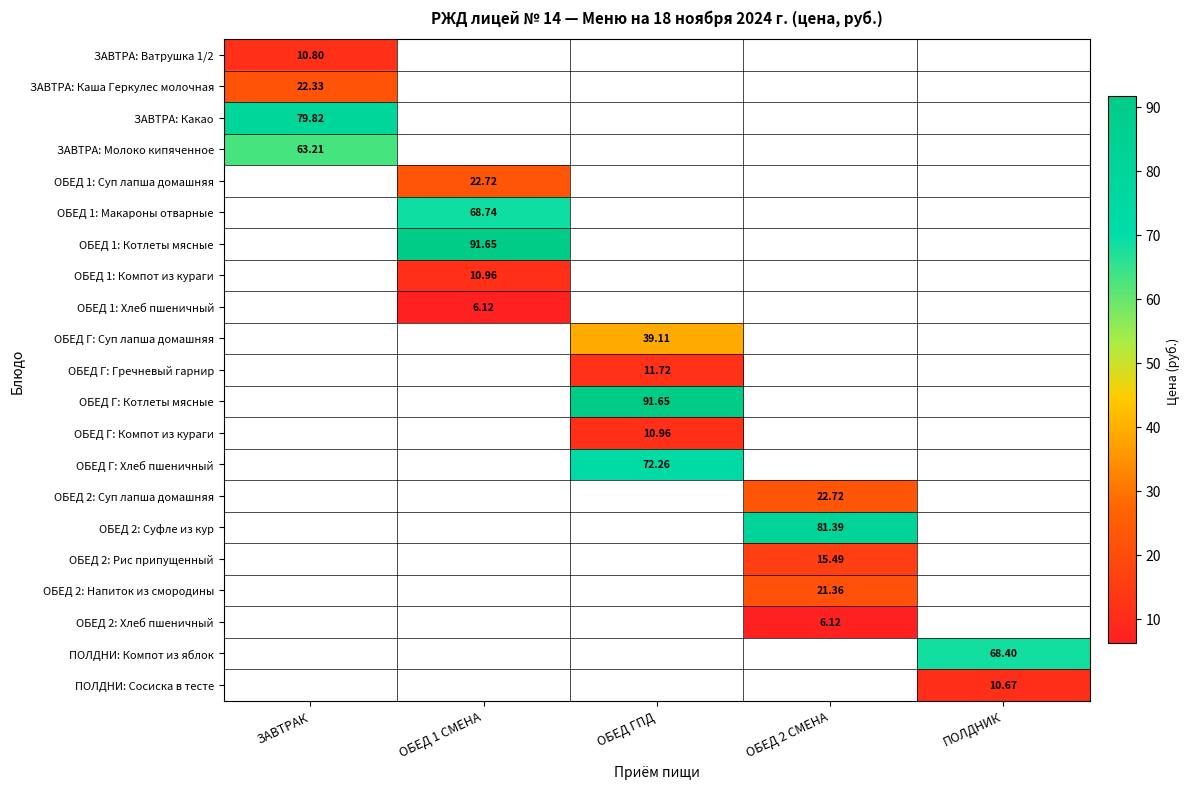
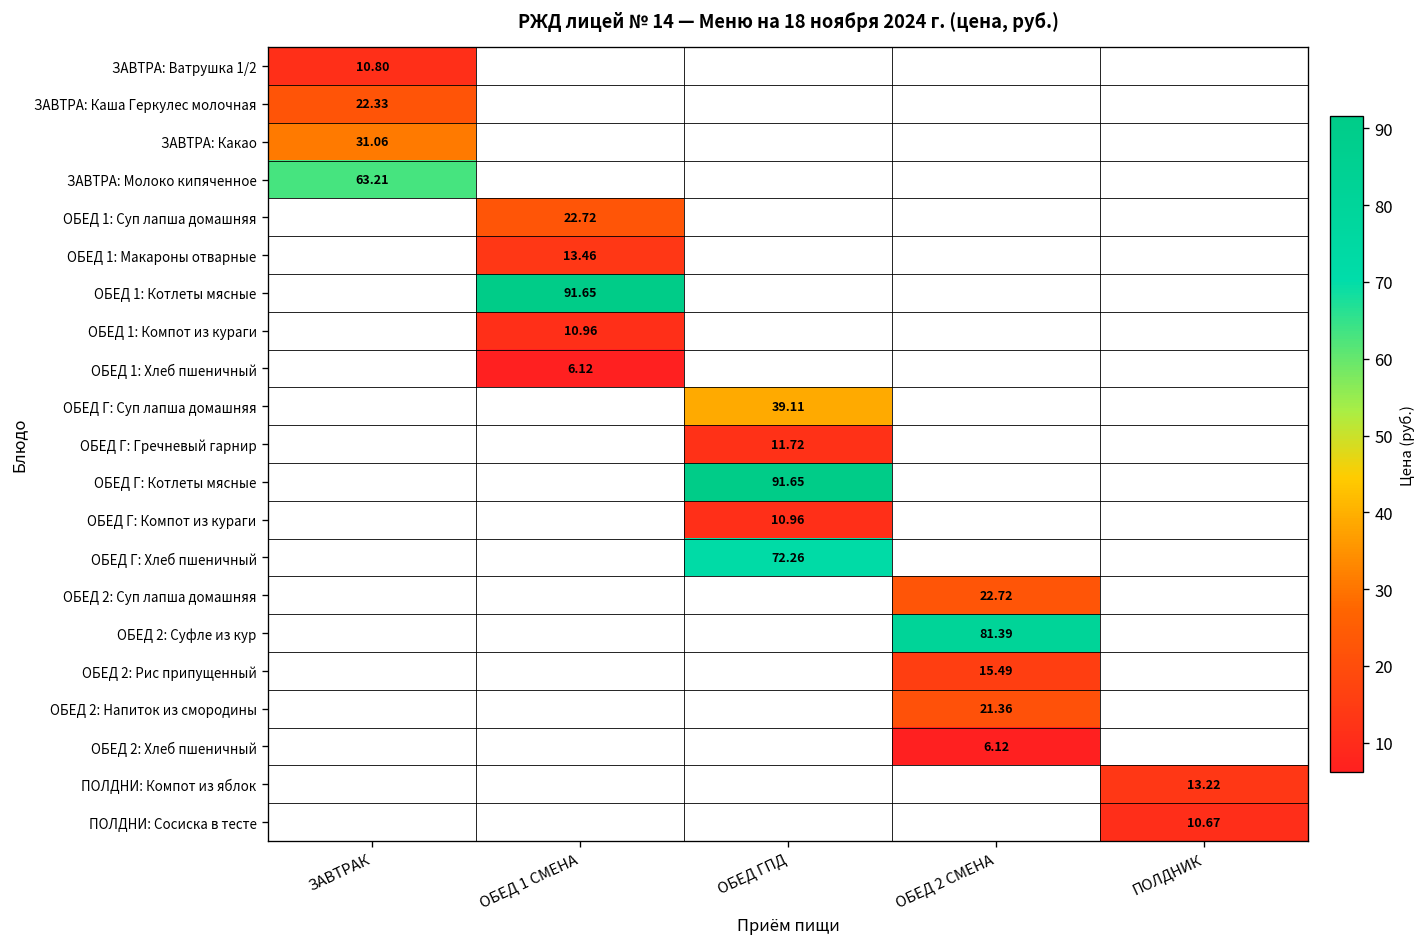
ЗАВТРА: Какао, ЗАВТРАК: 79.82 -> 31.06
ОБЕД 1: Макароны отварные, ОБЕД 1 СМЕНА: 68.74 -> 13.46
ПОЛДНИ: Компот из яблок, ПОЛДНИК: 68.40 -> 13.22
